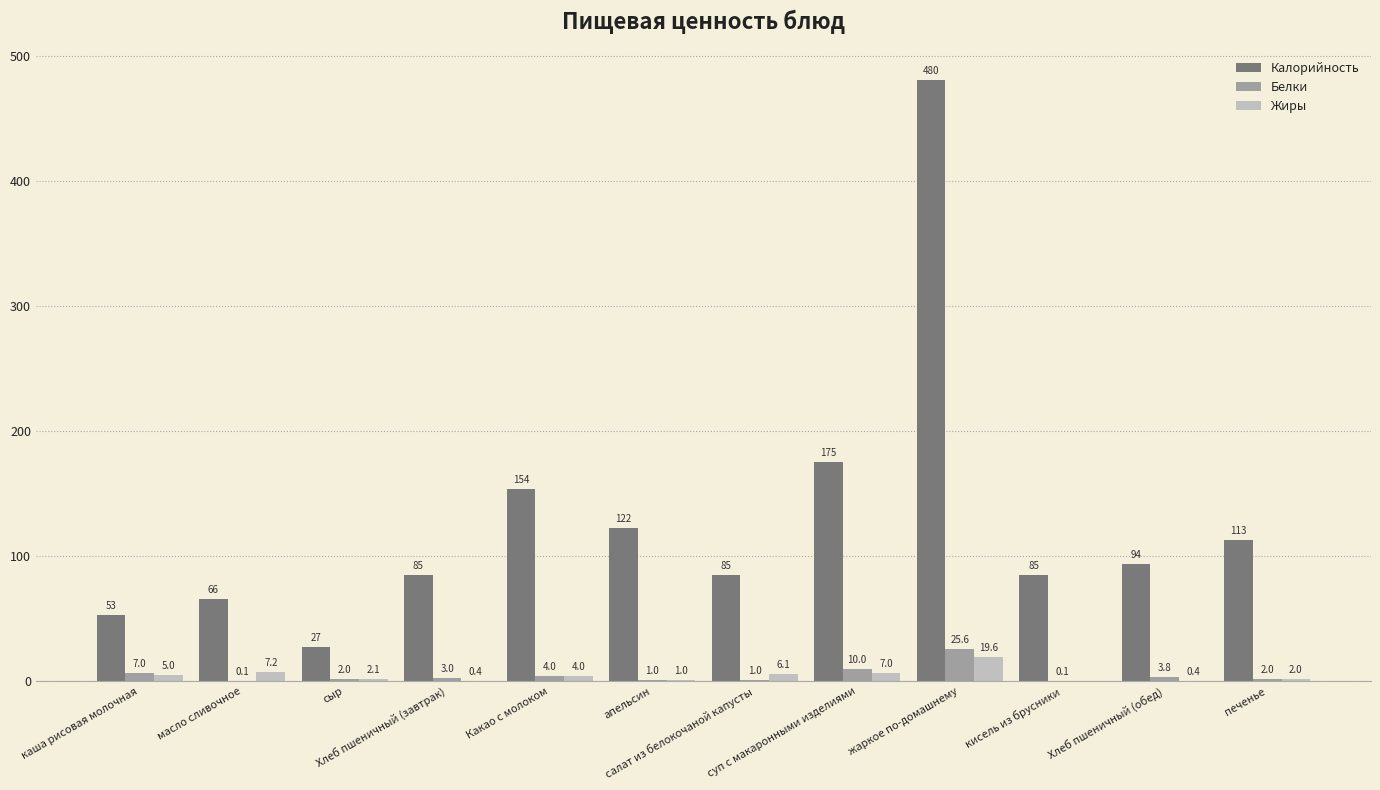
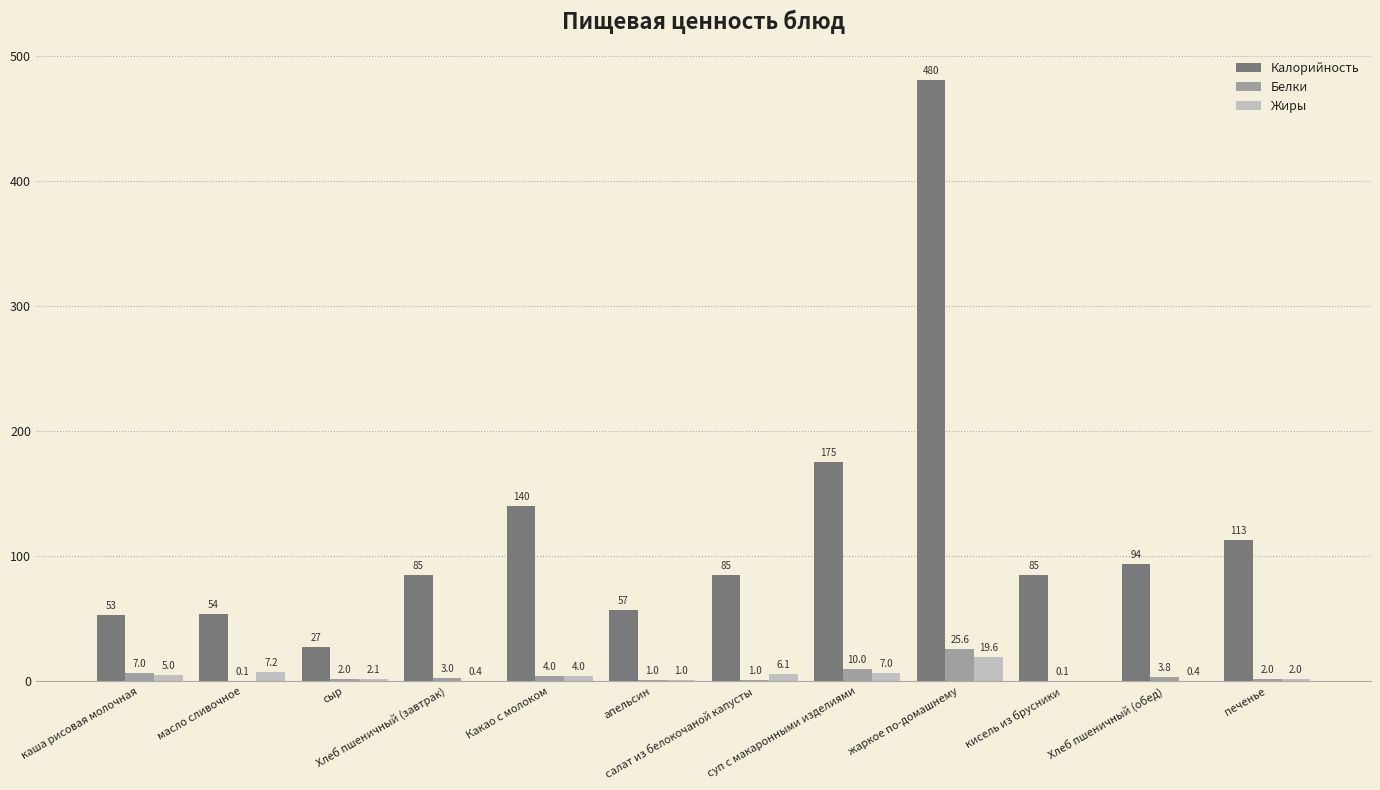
Калорийность, масло сливочное: 66 -> 54
Калорийность, Какао с молоком: 154 -> 140
Калорийность, апельсин: 122 -> 57
